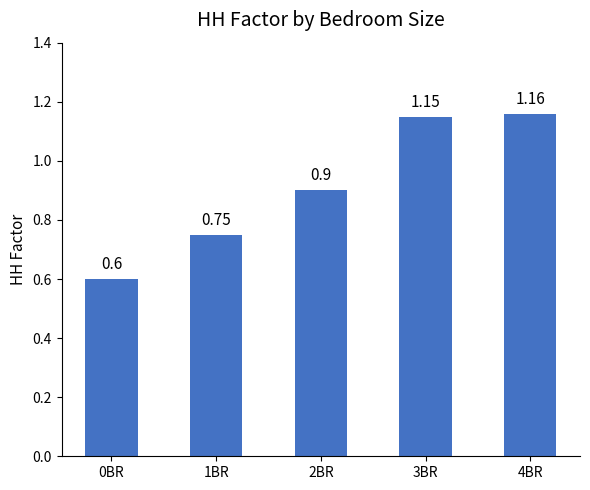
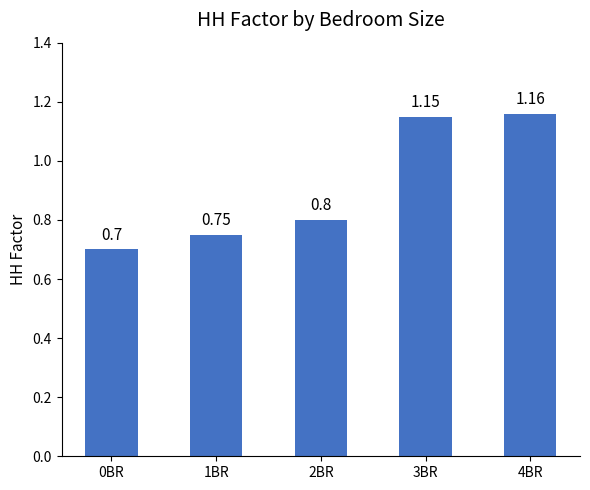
0BR: 0.6 -> 0.7
2BR: 0.9 -> 0.8
